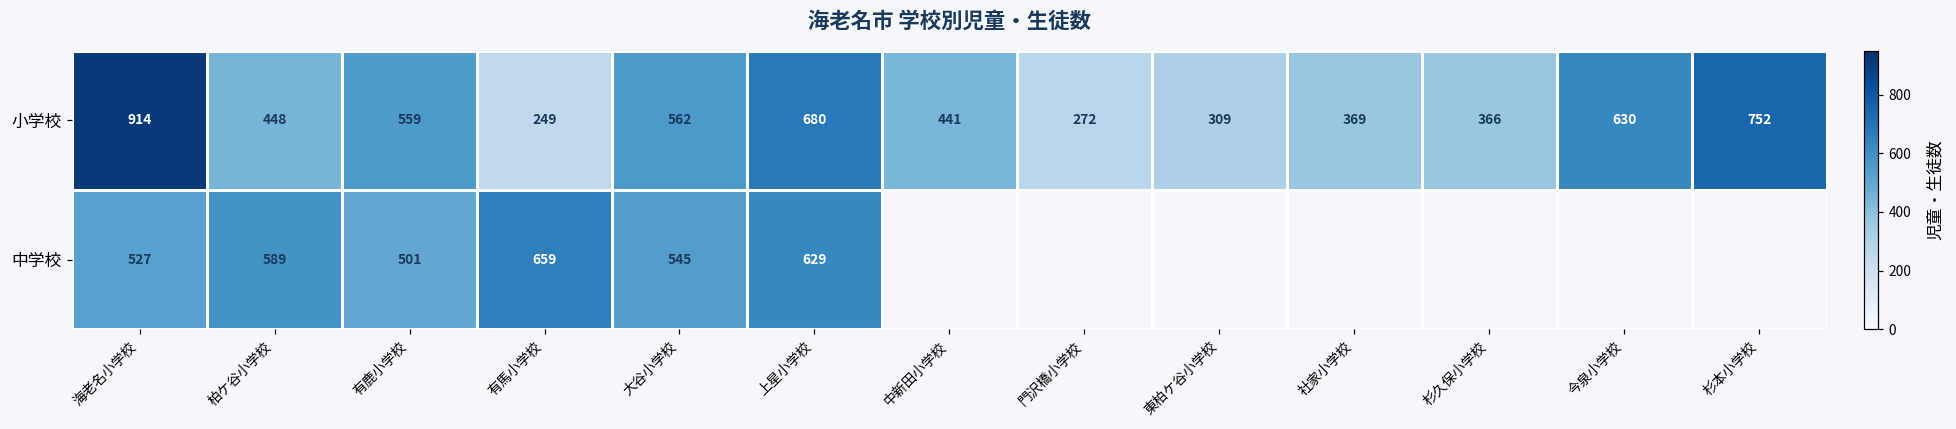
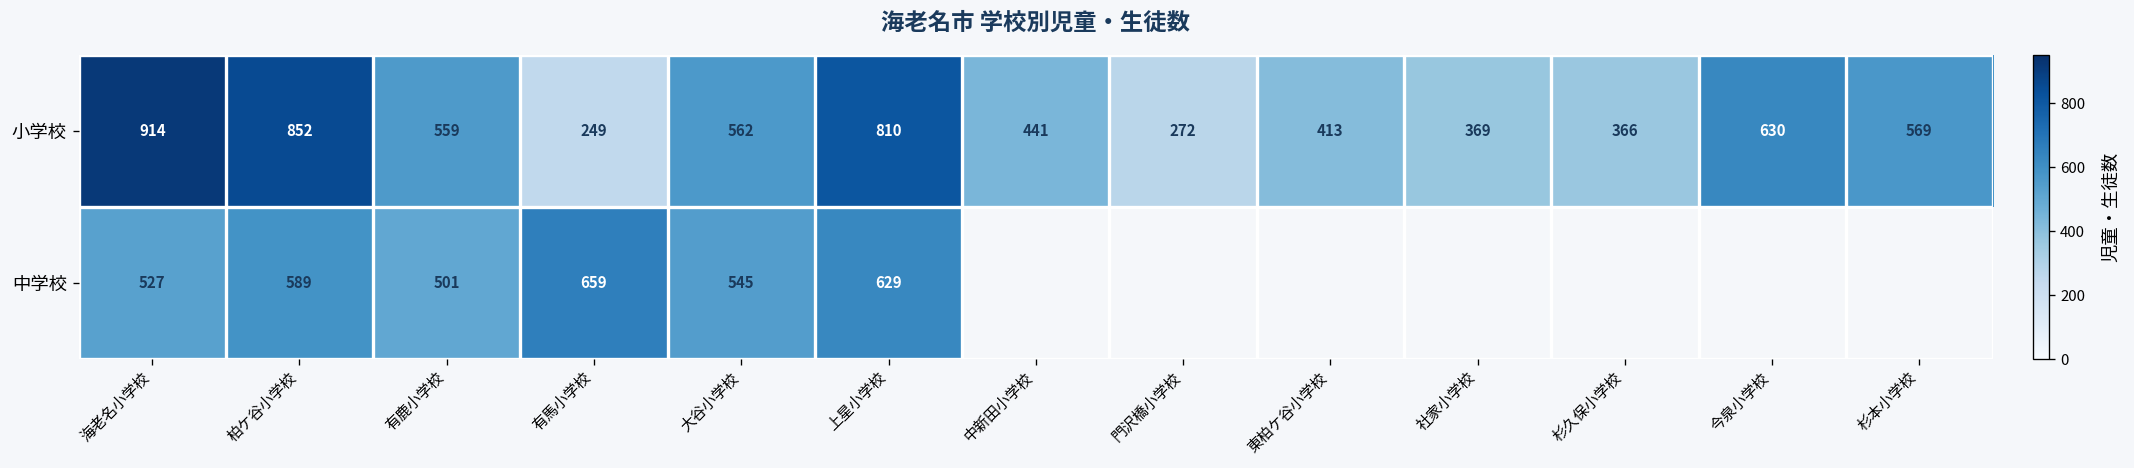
小学校, 柏ケ谷小学校: 448 -> 852
小学校, 上星小学校: 680 -> 810
小学校, 東柏ケ谷小学校: 309 -> 413
小学校, 杉本小学校: 752 -> 569
